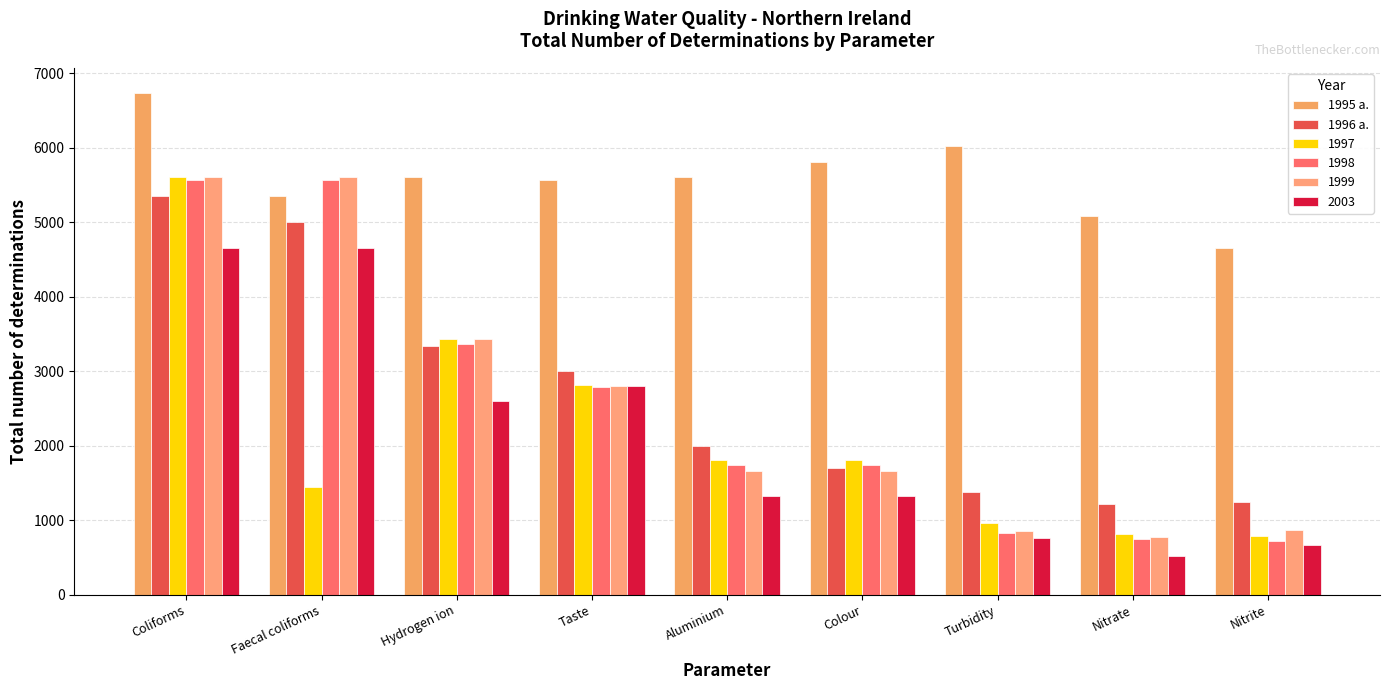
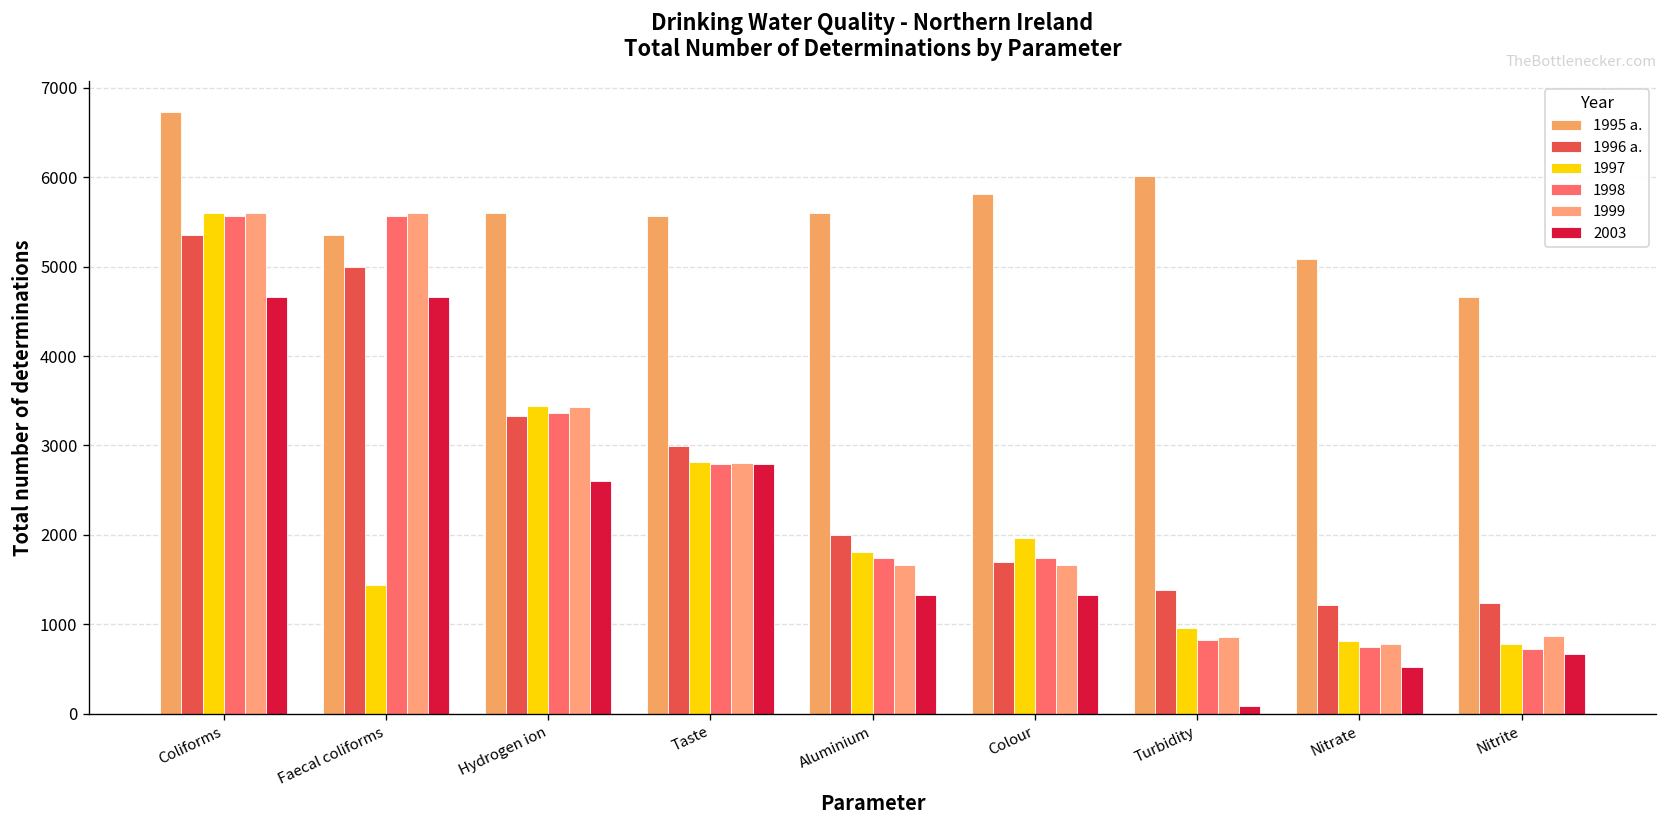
1997, Colour: 1800 -> 2000
2003, Turbidity: 800 -> 100
